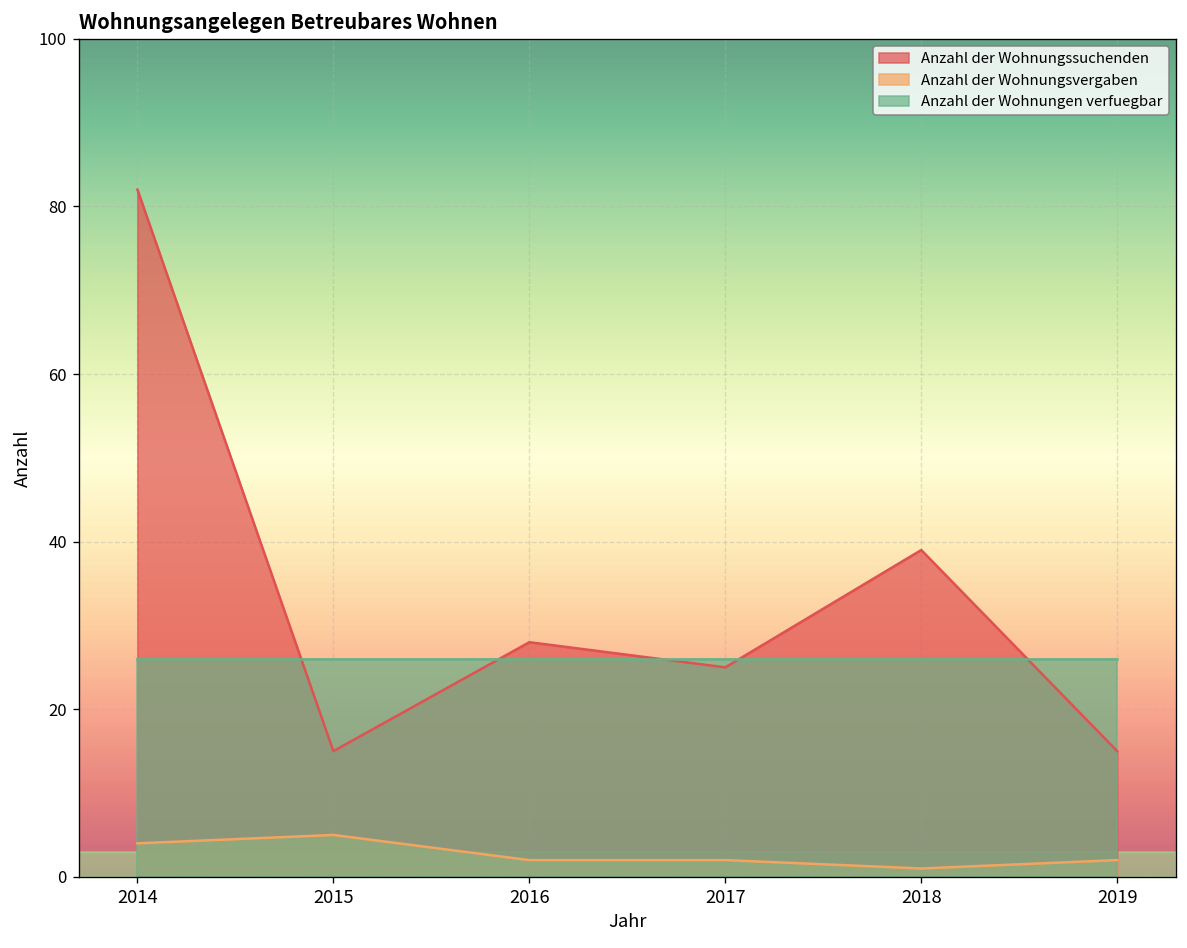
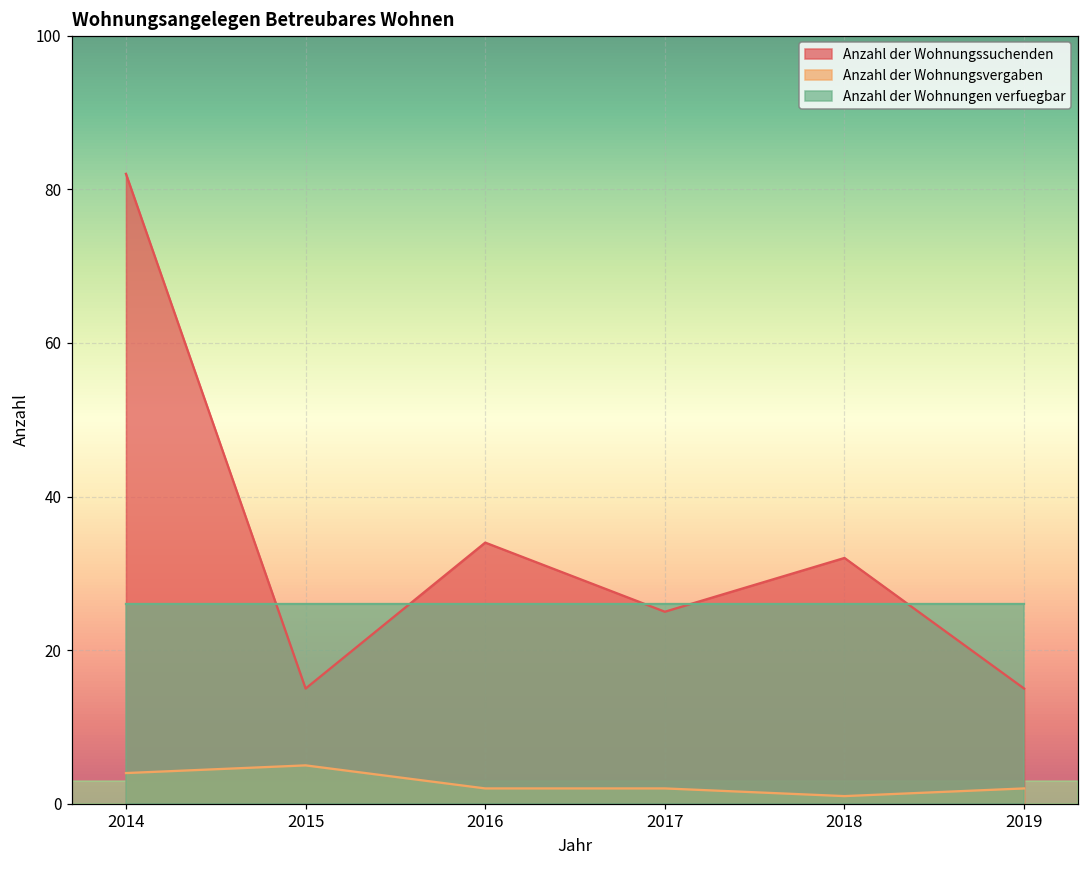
Anzahl der Wohnungssuchenden, 2016: 28 -> 34
Anzahl der Wohnungssuchenden, 2018: 39 -> 32
